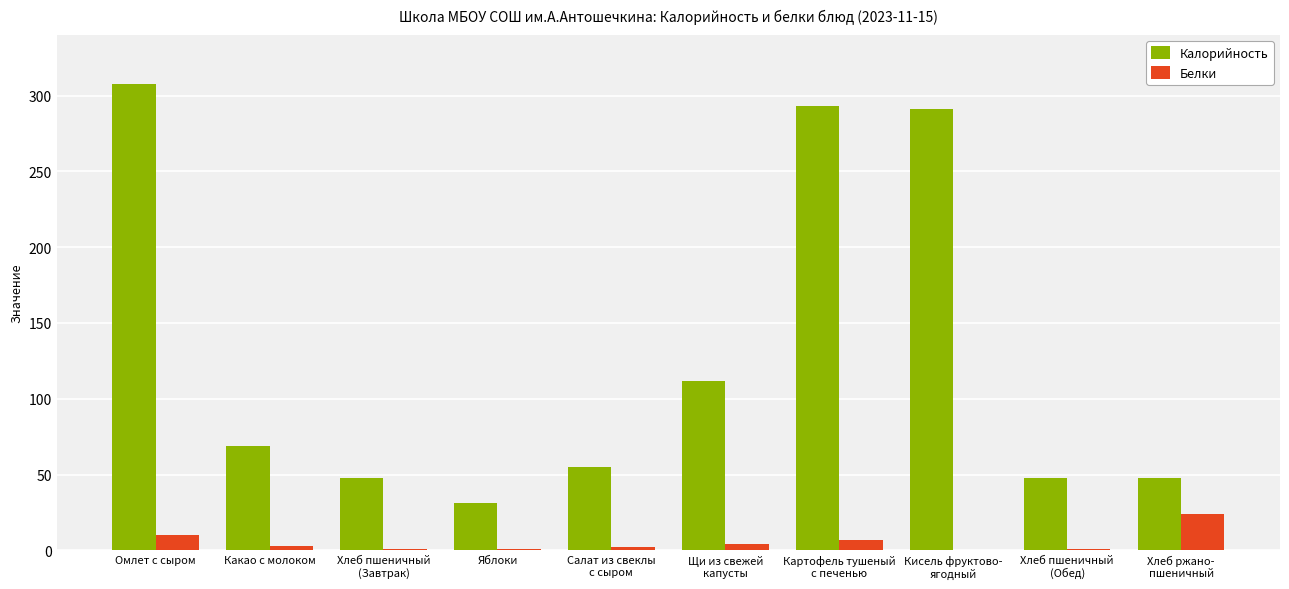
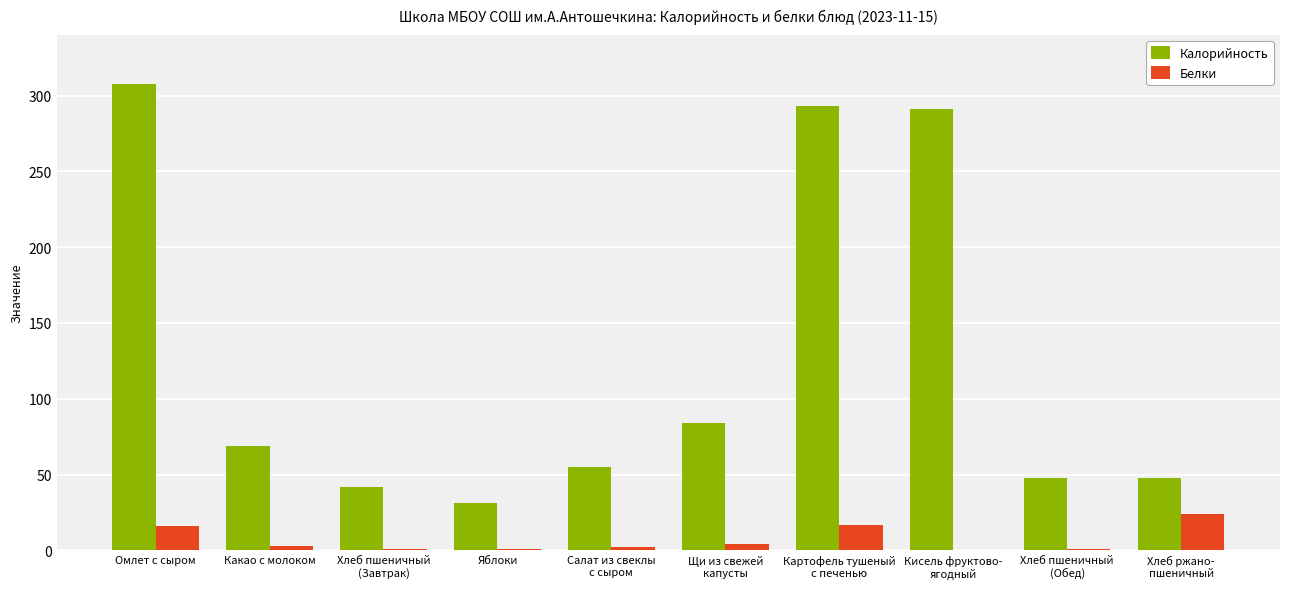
Белки, Омлет с сыром: 10 -> 16
Калорийность, Хлеб пшеничный (Завтрак): 48 -> 42
Калорийность, Щи из свежей капусты: 112 -> 84
Белки, Картофель тушеный с печенью: 7 -> 17
